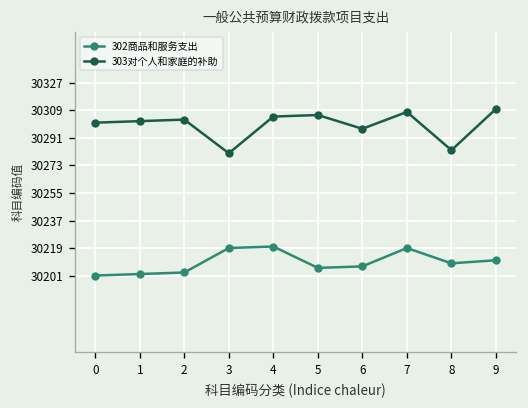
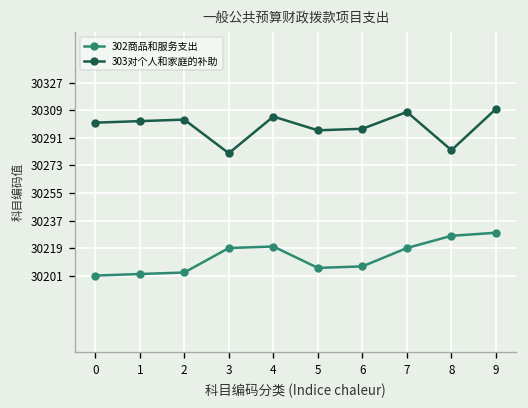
303对个人和家庭的补助, 5: 30306 -> 30296
302商品和服务支出, 8: 30209 -> 30227
302商品和服务支出, 9: 30211 -> 30229
